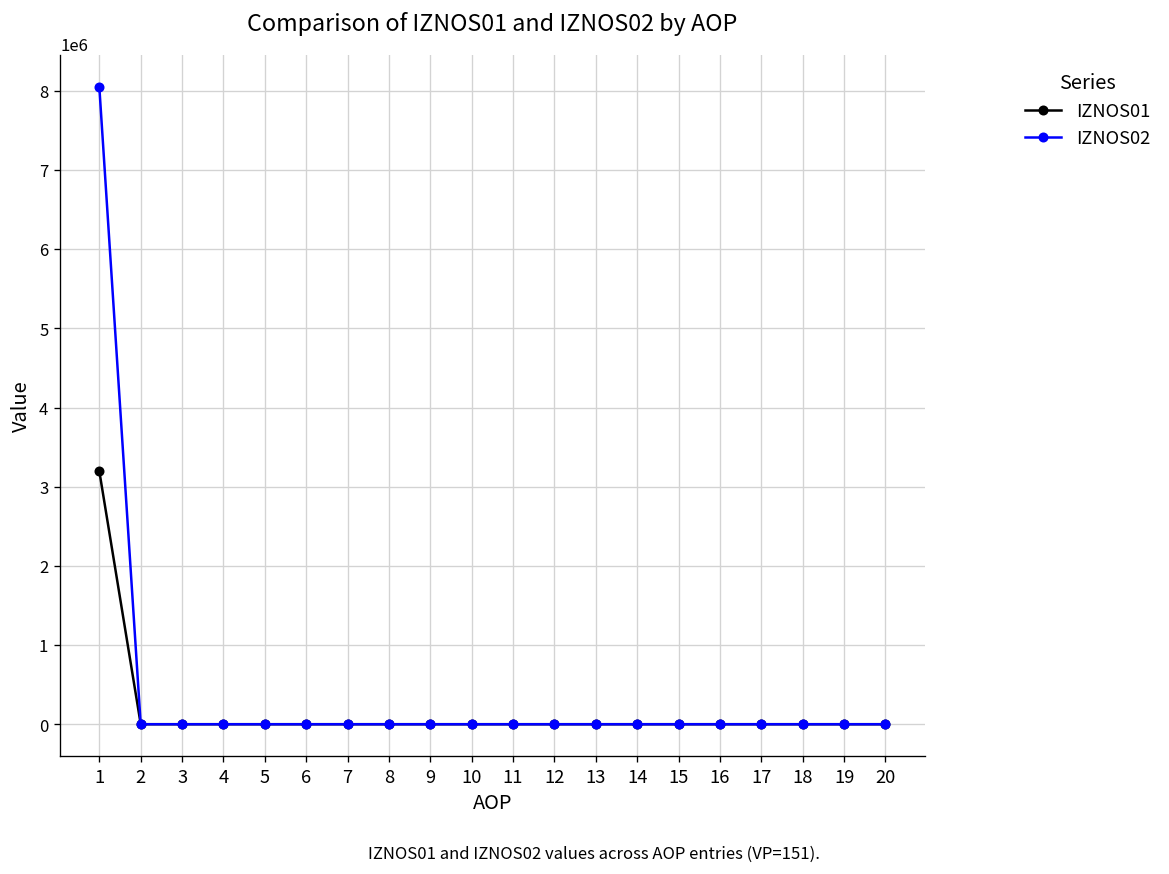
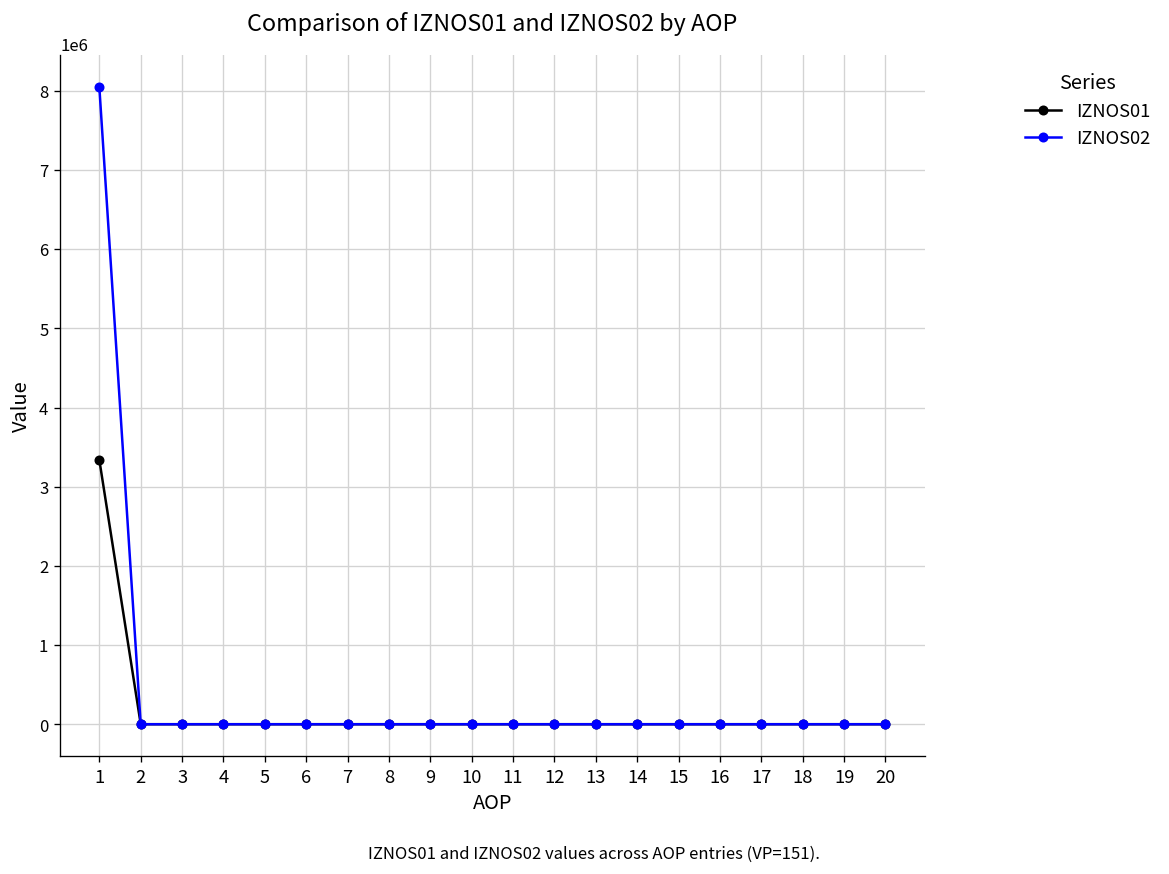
IZNOS01, 1: 3200000 -> 3300000
